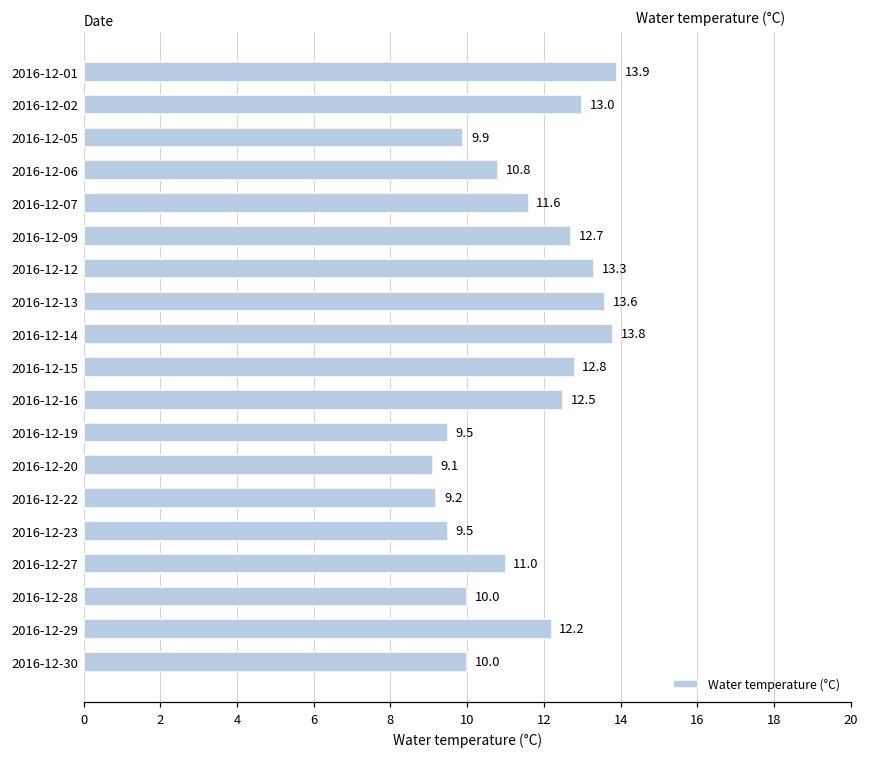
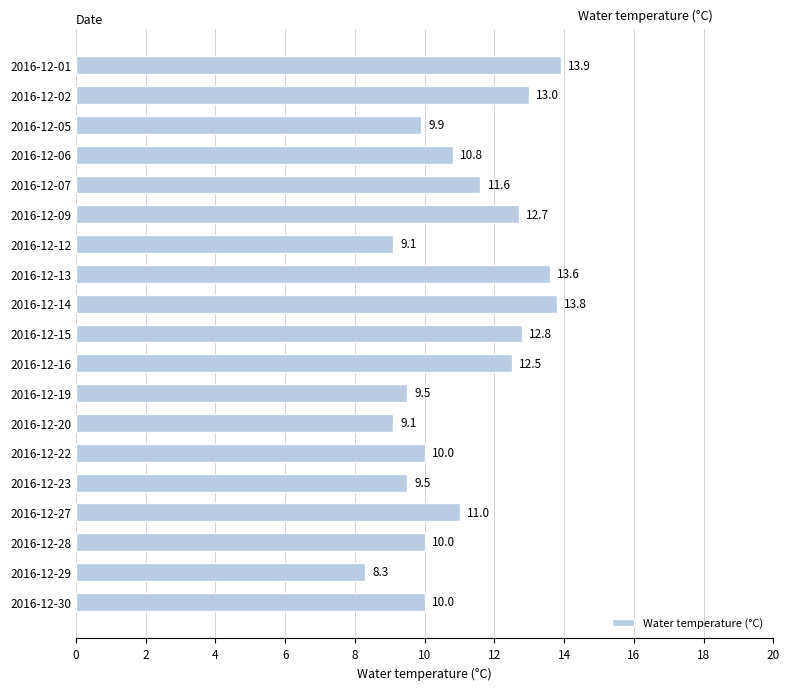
2016-12-12: 13.3 -> 9.1
2016-12-22: 9.2 -> 10.0
2016-12-29: 12.2 -> 8.3
